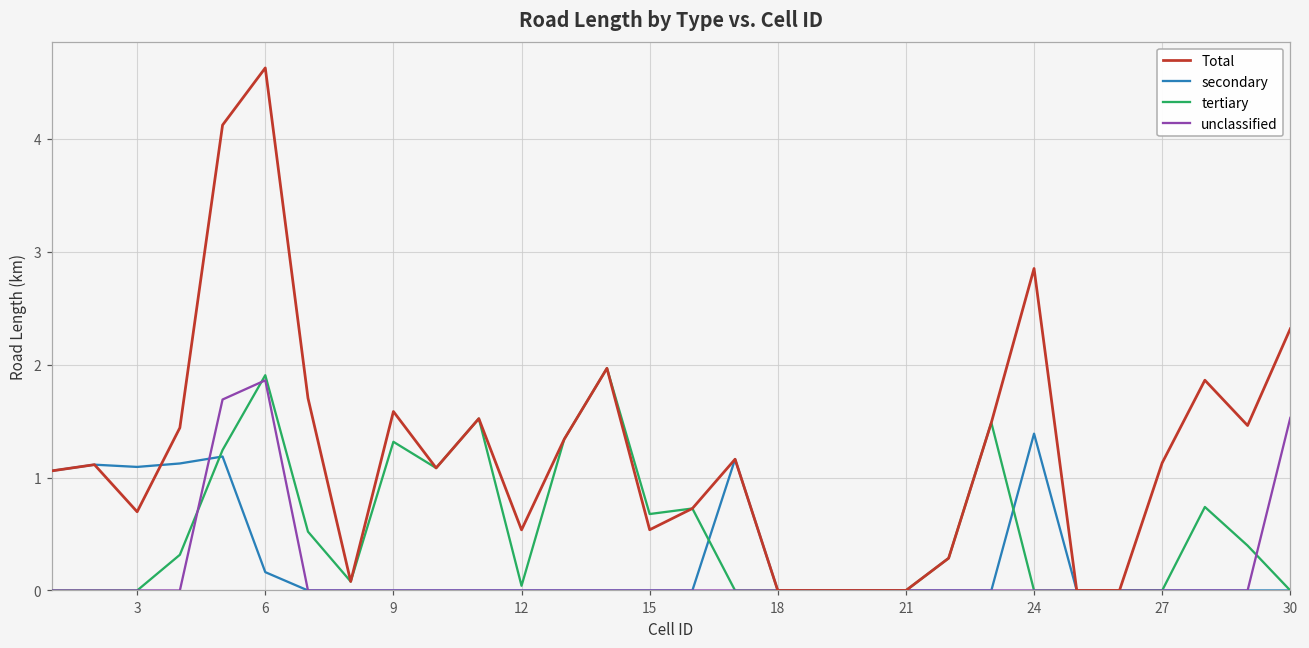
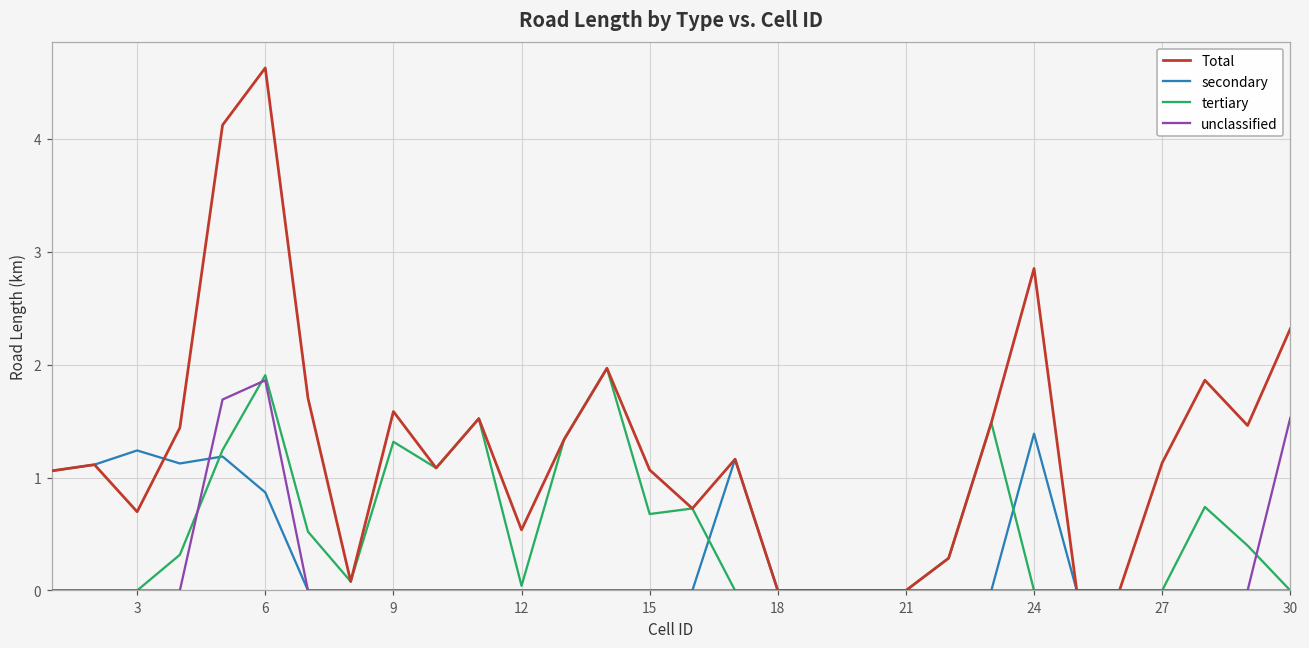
secondary, 3: 1.09 -> 1.24
secondary, 6: 0.16 -> 0.87
Total, 15: 0.54 -> 1.07
